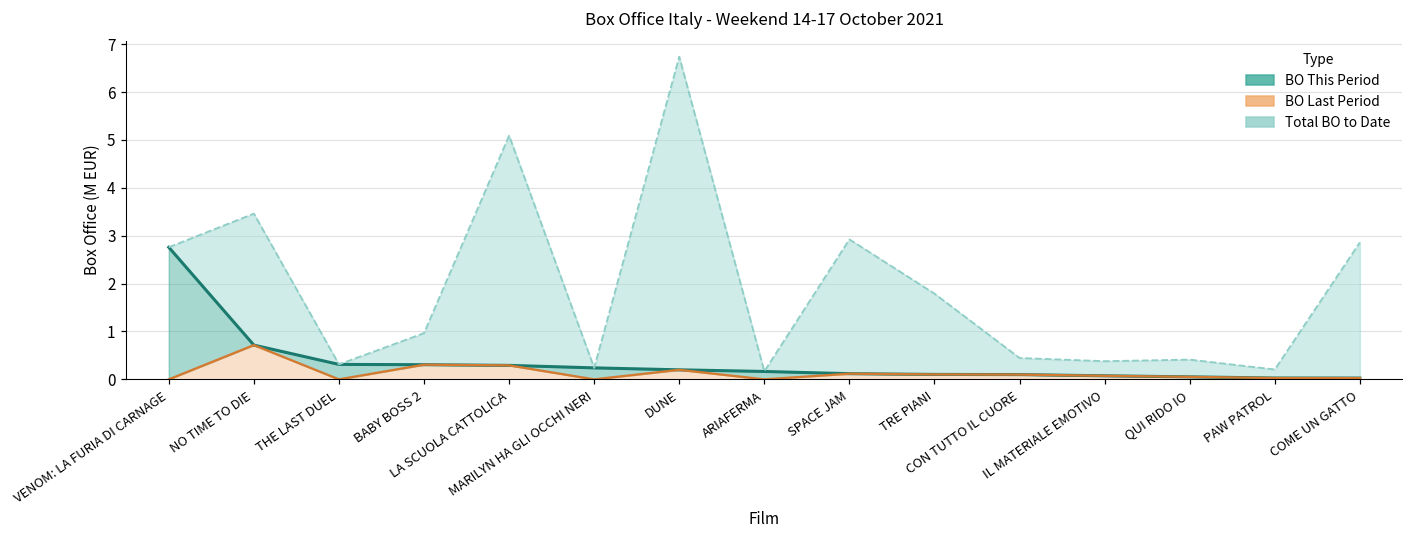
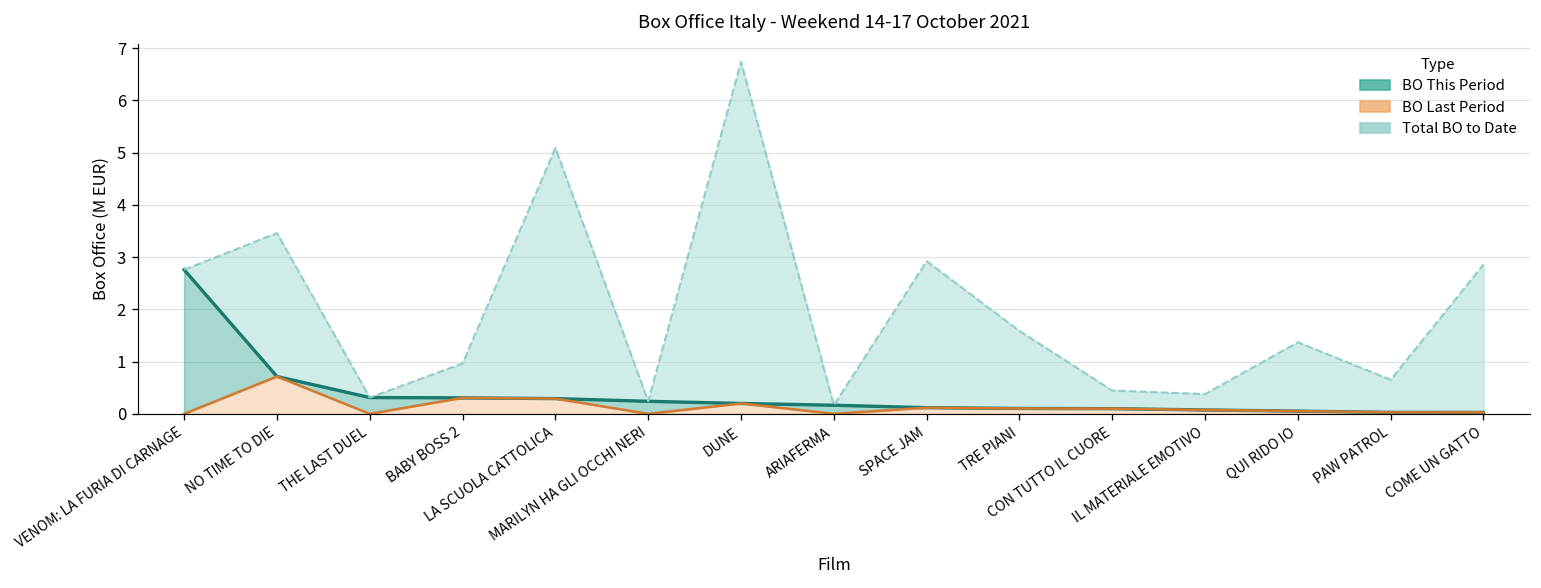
Total BO to Date, TRE PIANI: 1.8 -> 1.6
Total BO to Date, QUI RIDO IO: 0.4 -> 1.4
Total BO to Date, PAW PATROL: 0.2 -> 0.7
